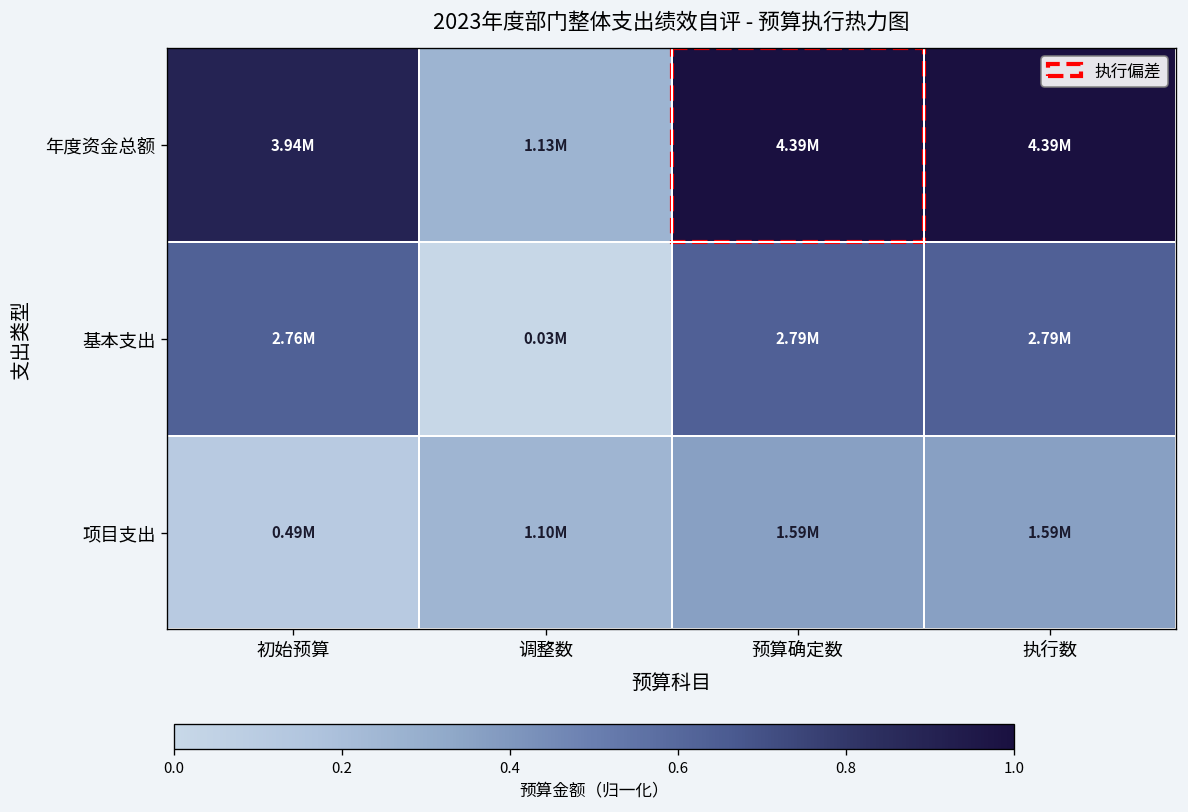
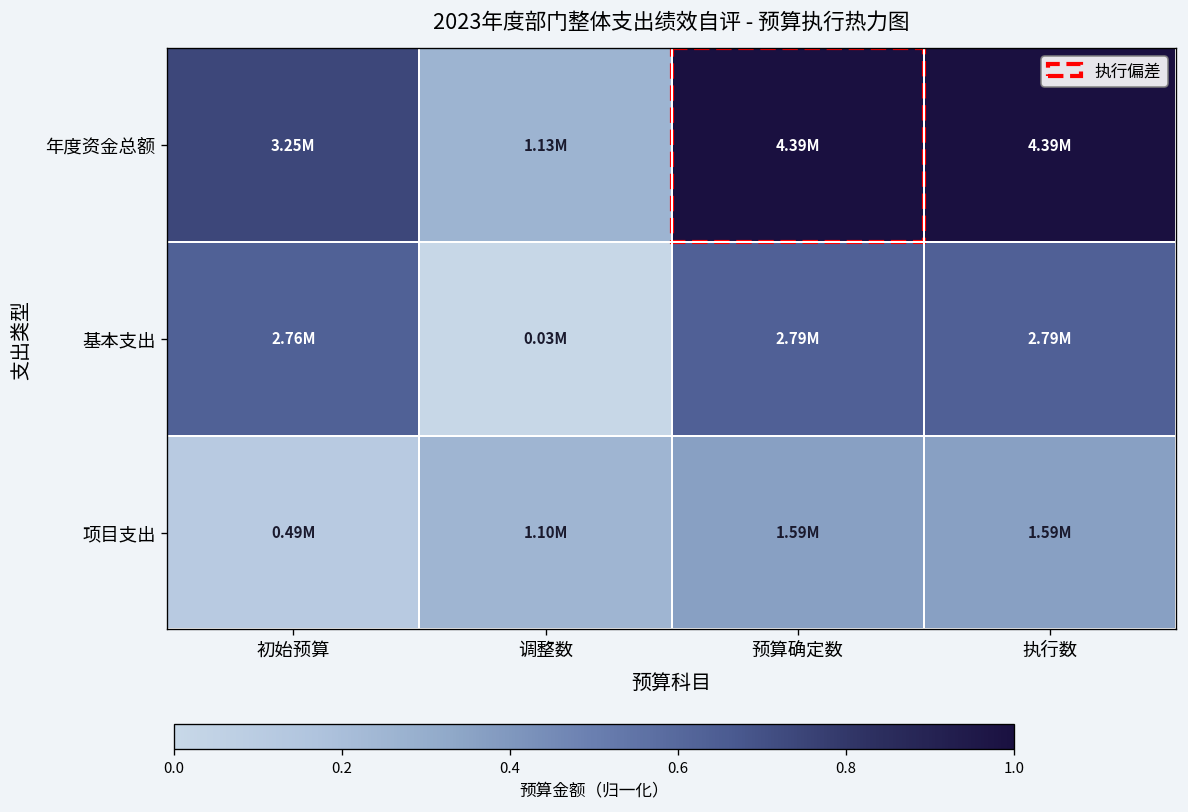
年度资金总额, 初始预算: 3.94M -> 3.25M
